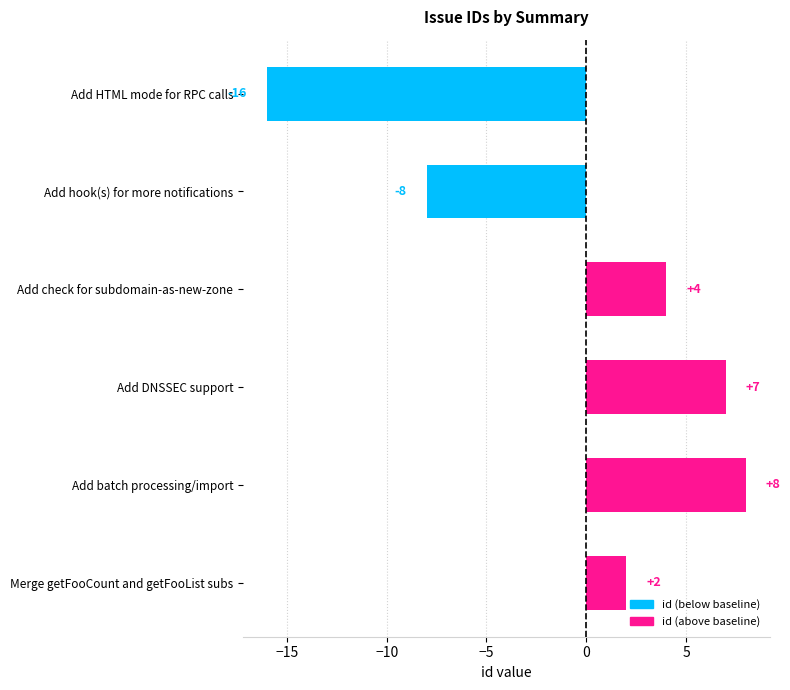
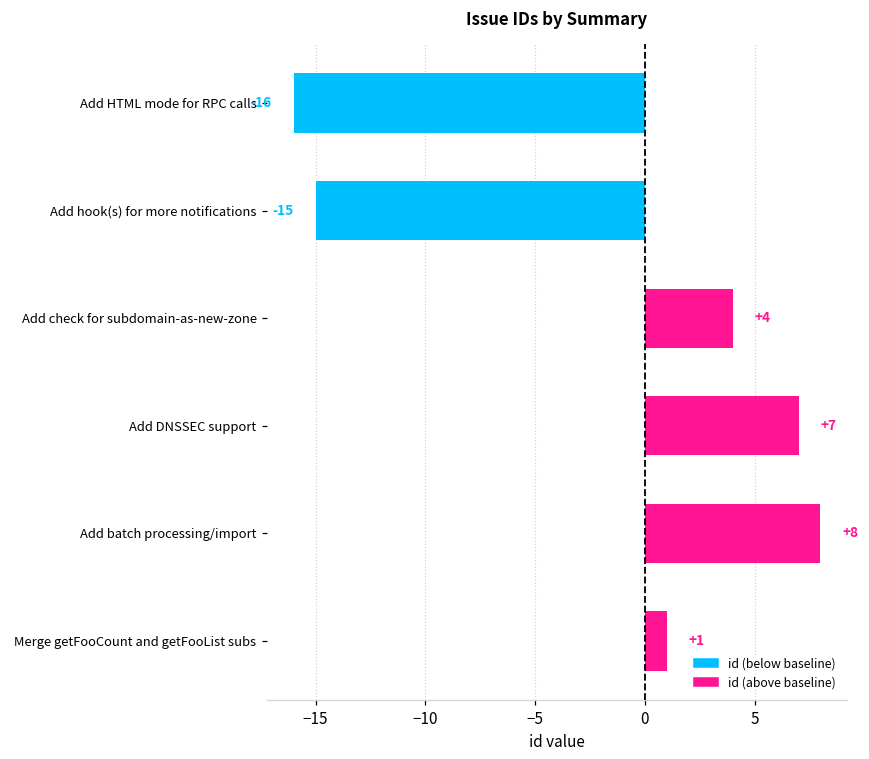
Add hook(s) for more notifications: -8 -> -15
Merge getFooCount and getFooList subs: +2 -> +1
